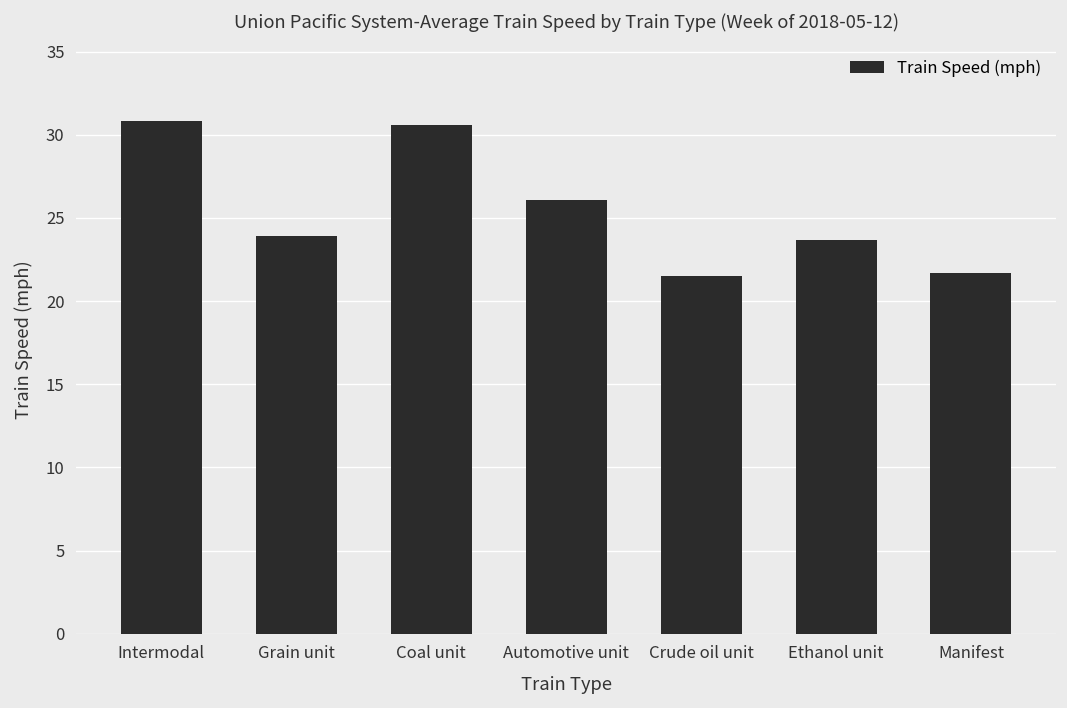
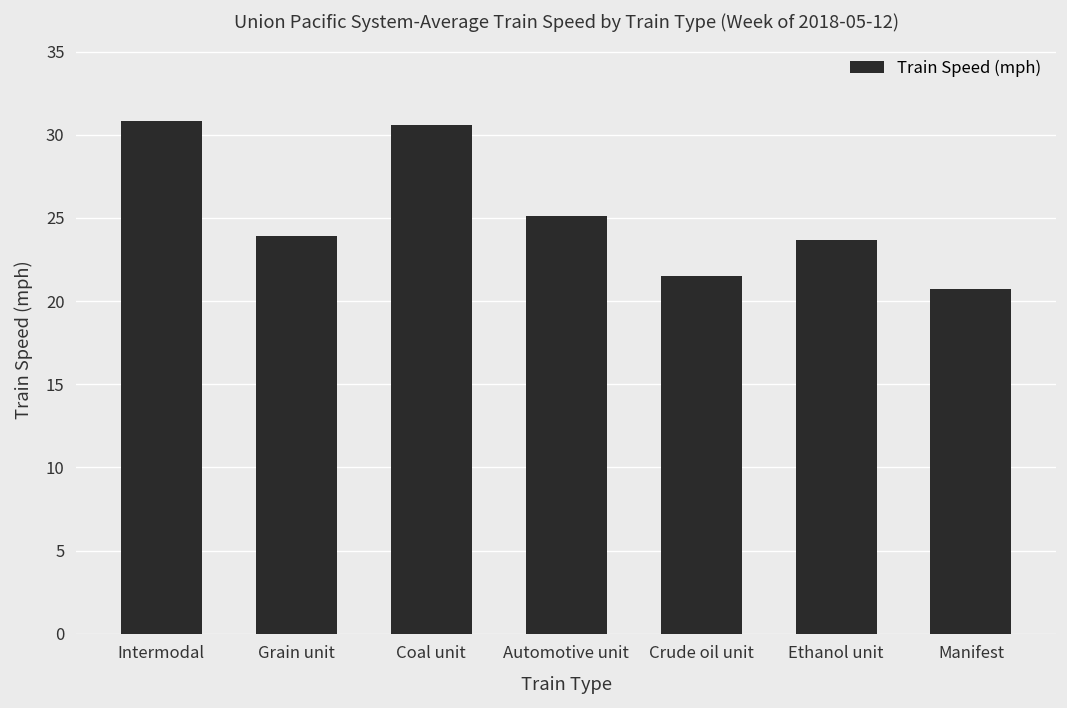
Automotive unit: 26.1 -> 25.1
Manifest: 21.7 -> 20.7
